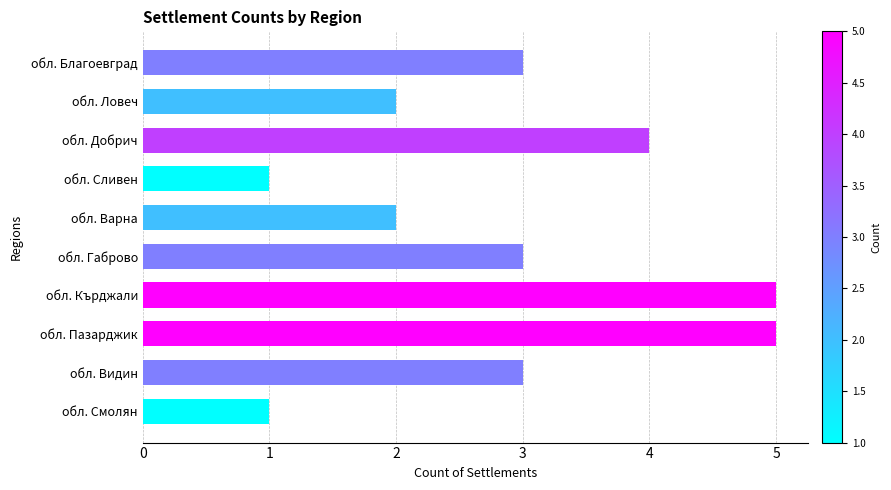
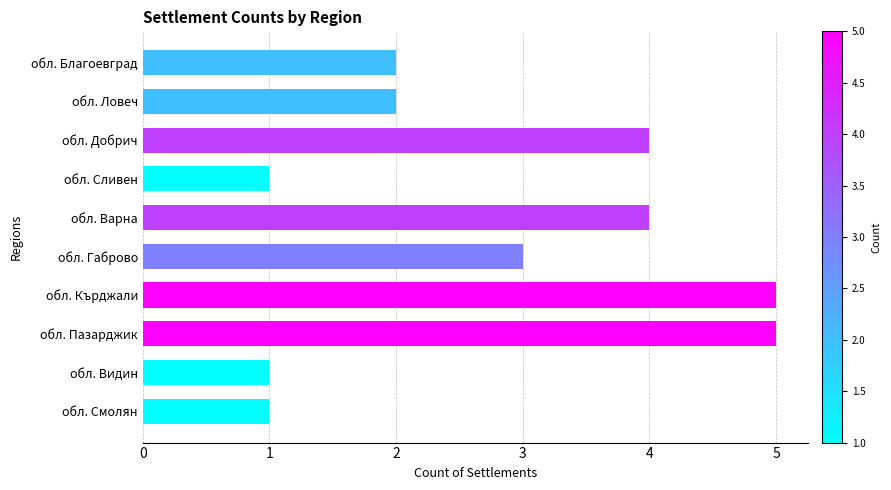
обл. Благоевград: 3 -> 2
обл. Варна: 2 -> 4
обл. Видин: 3 -> 1
